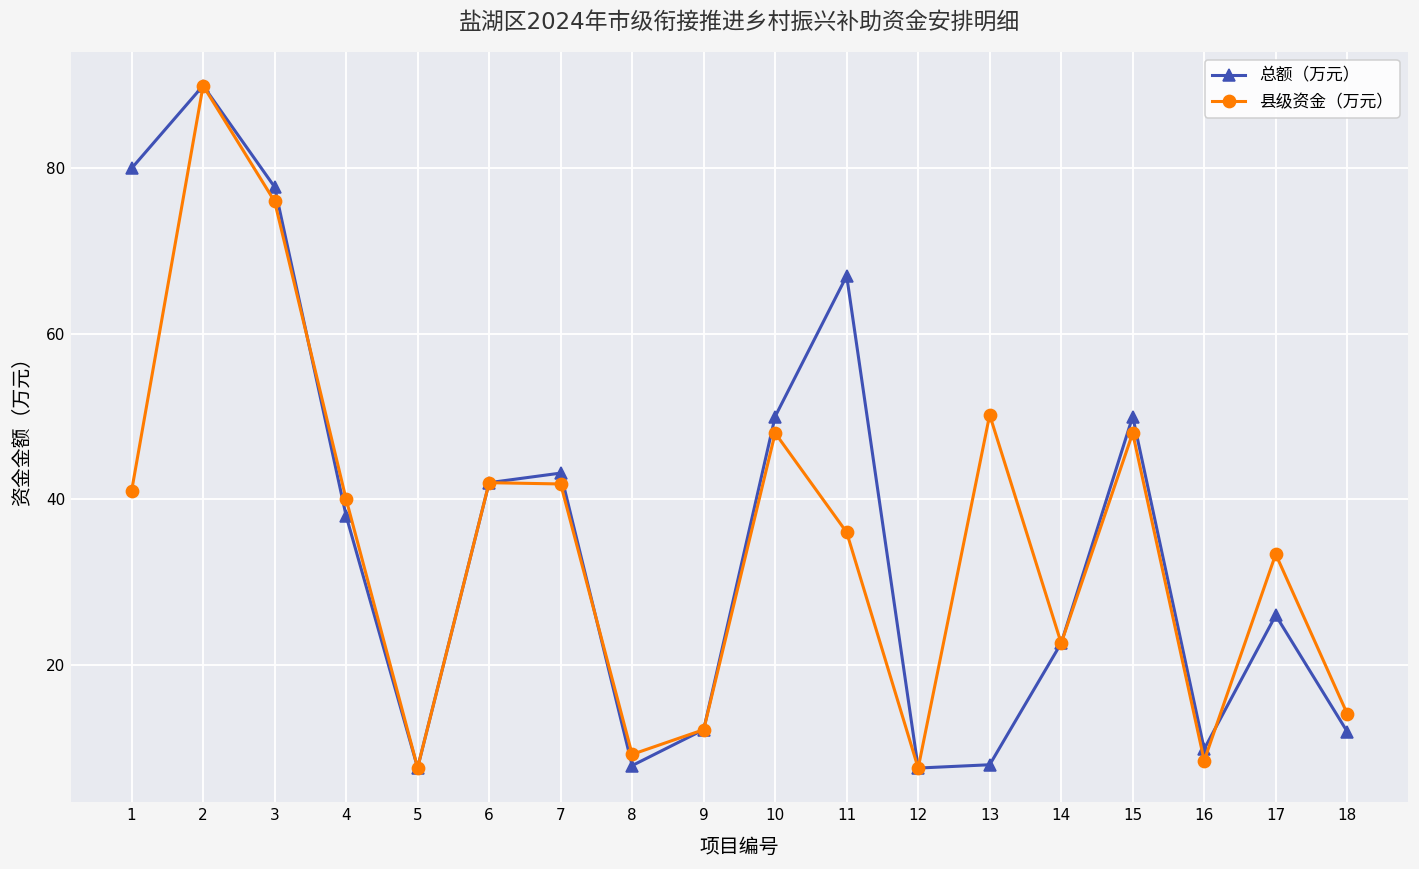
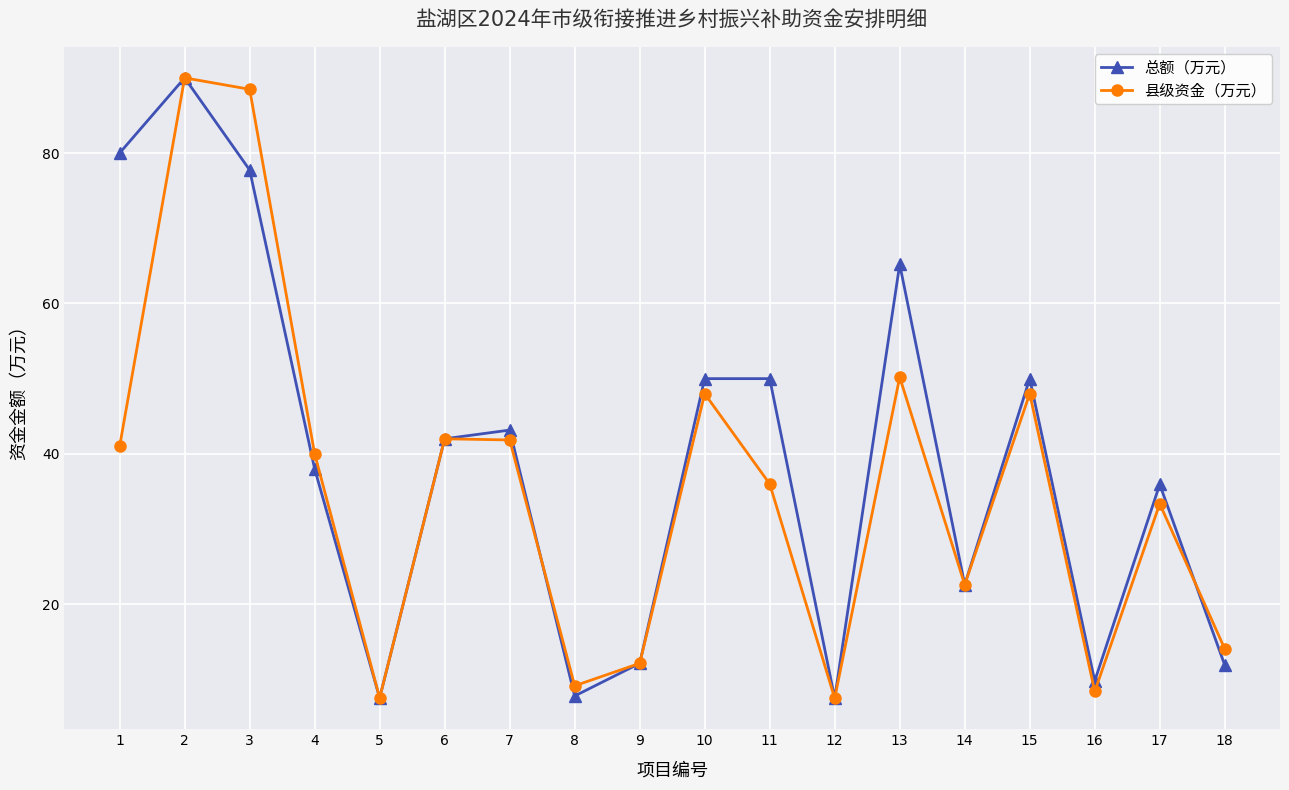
县级资金（万元）, 3: 76 -> 88
总额（万元）, 11: 67 -> 50
总额（万元）, 13: 8 -> 65
总额（万元）, 17: 26 -> 36
